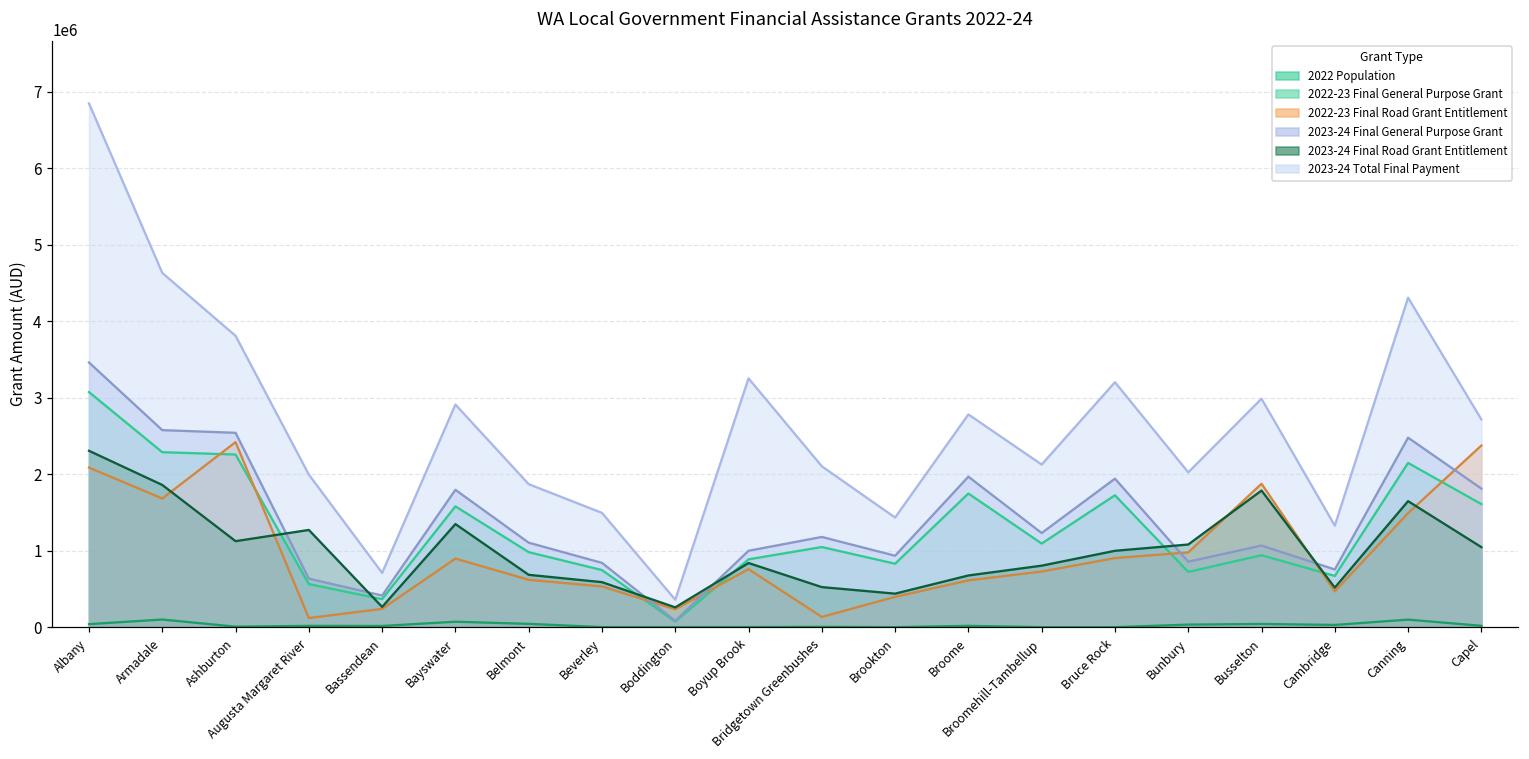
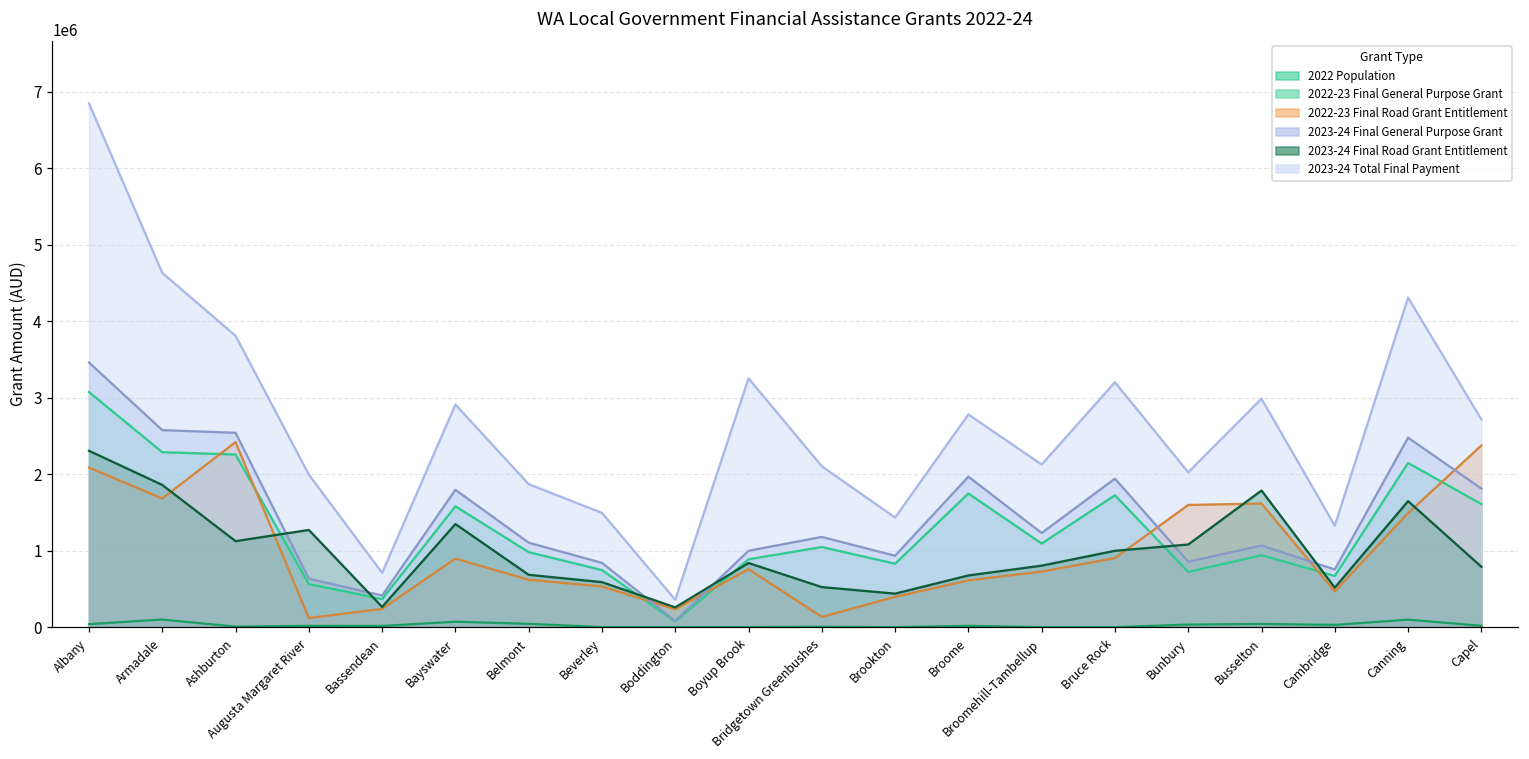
2022-23 Final Road Grant Entitlement, Bunbury: 1000000 -> 1600000
2022-23 Final Road Grant Entitlement, Busselton: 1900000 -> 1600000
2023-24 Final Road Grant Entitlement, Capel: 1000000 -> 800000
